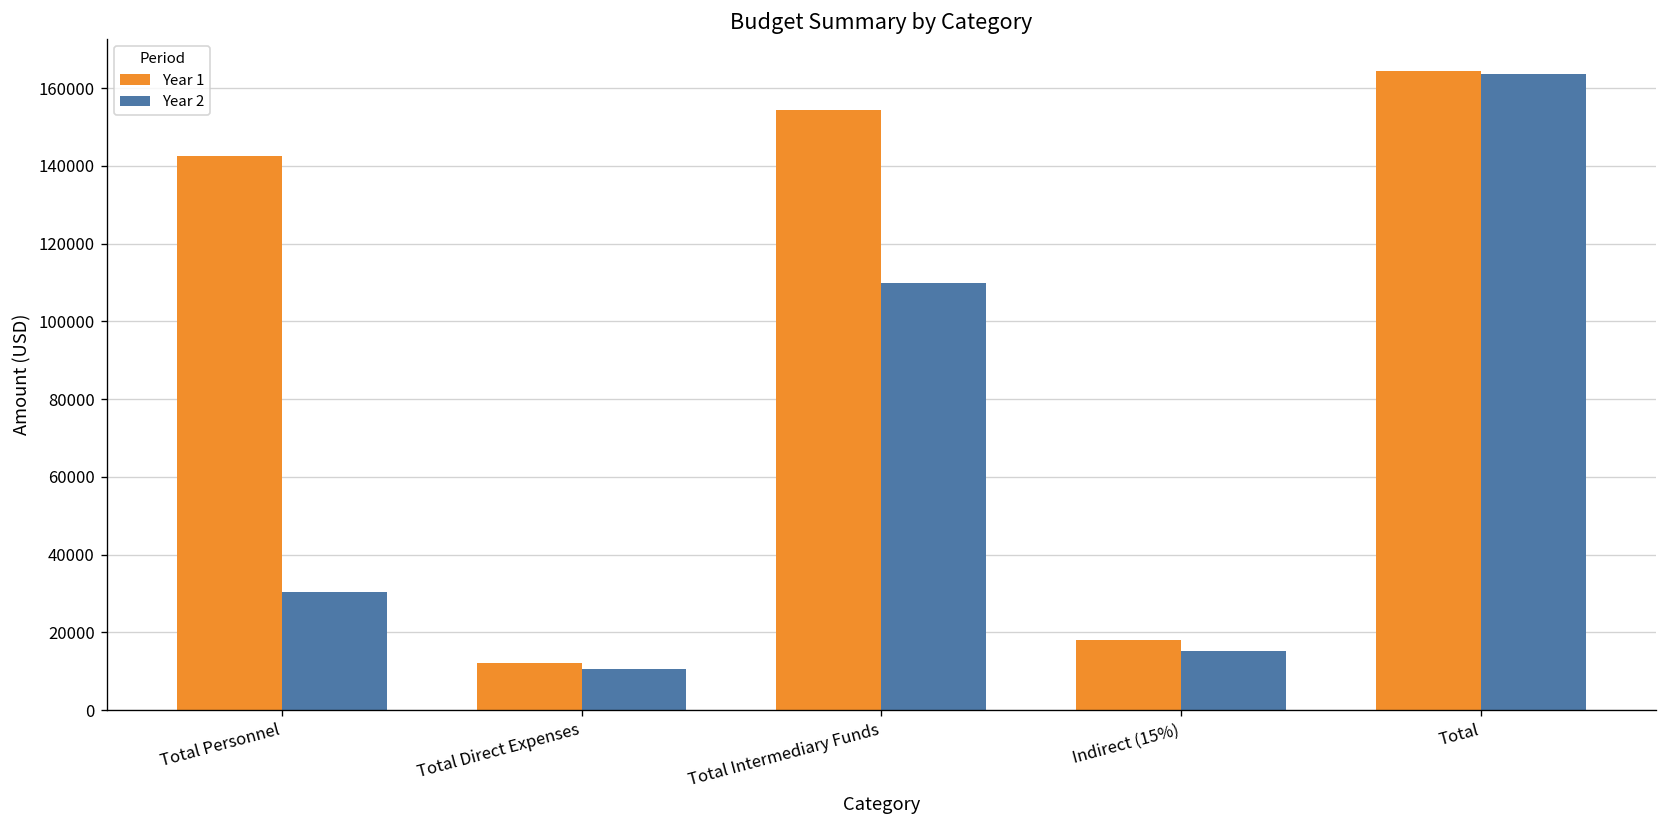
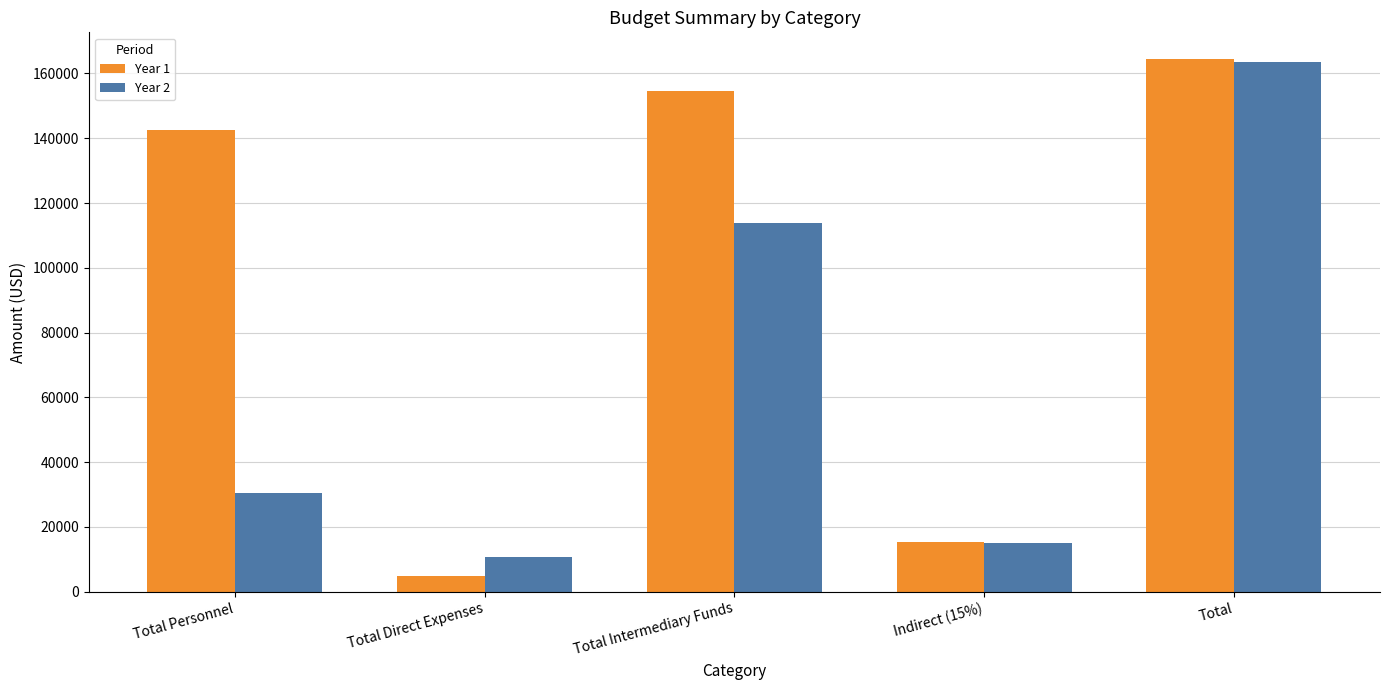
Year 1, Total Direct Expenses: 12000 -> 5000
Year 2, Total Intermediary Funds: 110000 -> 114000
Year 1, Indirect (15%): 18000 -> 15000
